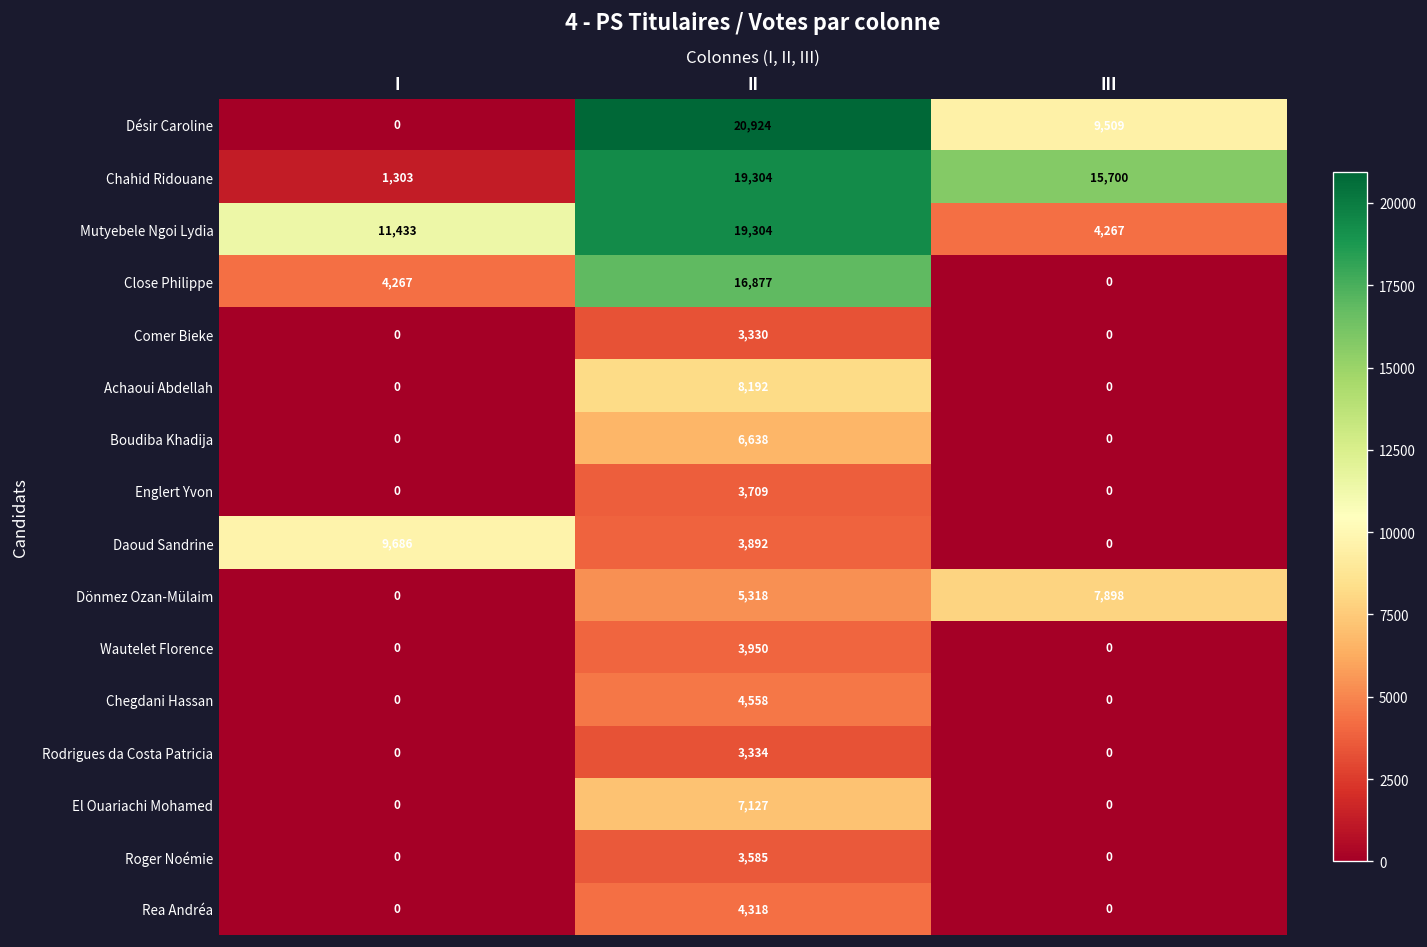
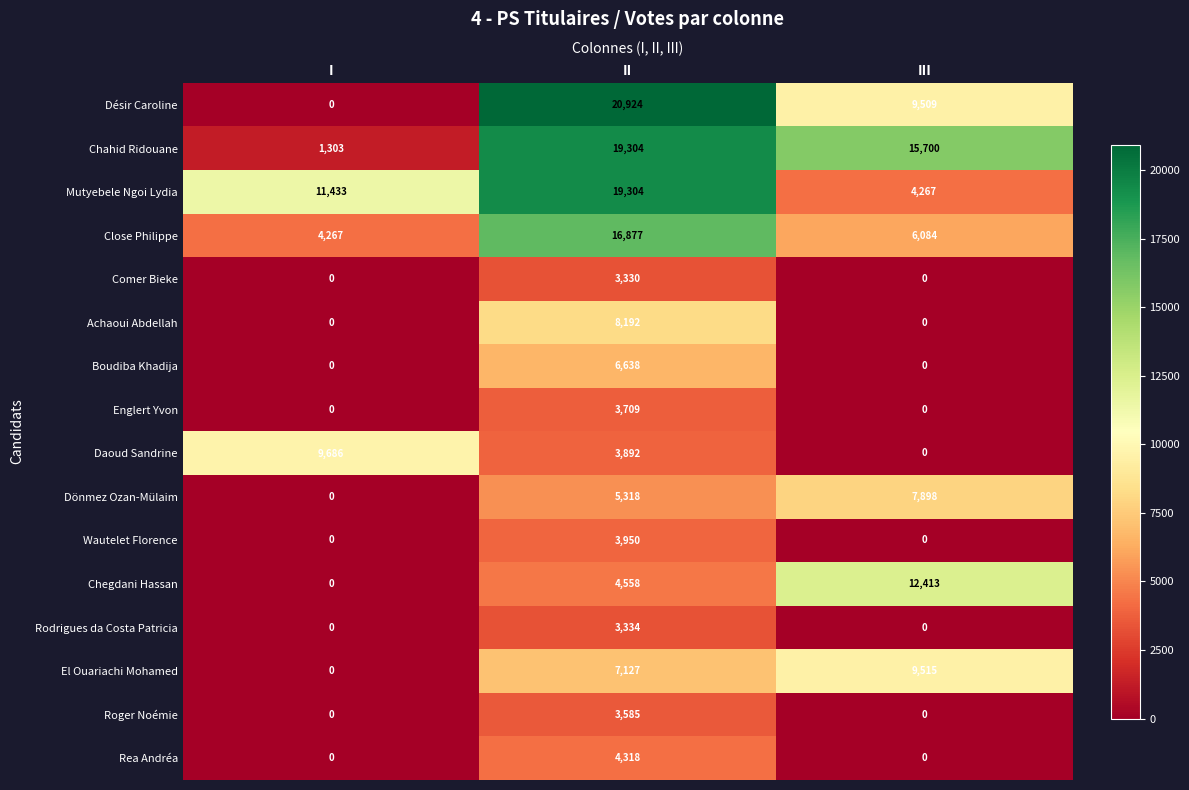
Close Philippe, III: 0 -> 6,084
Chegdani Hassan, III: 0 -> 12,413
El Ouariachi Mohamed, III: 0 -> 9,515
